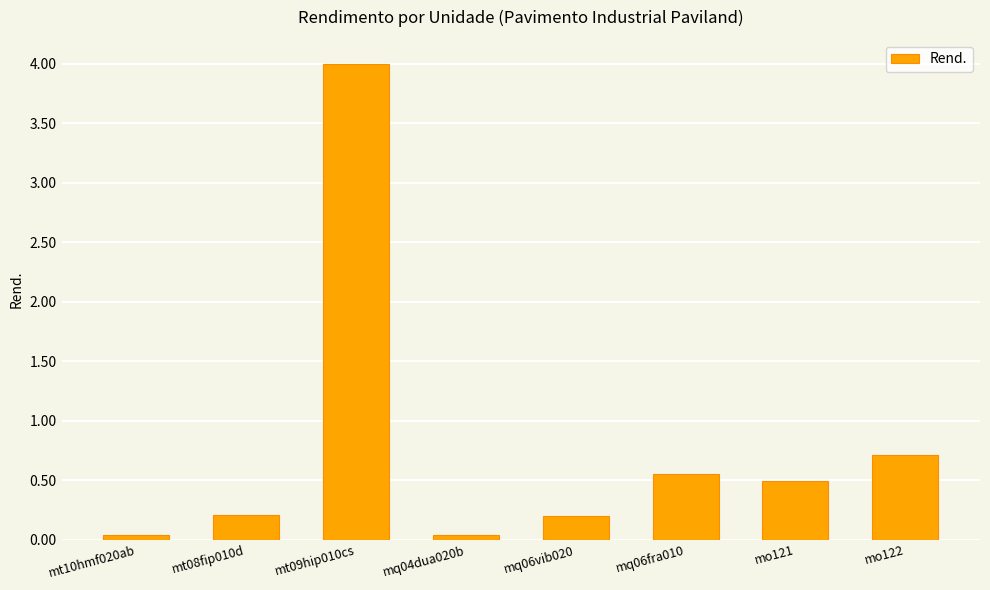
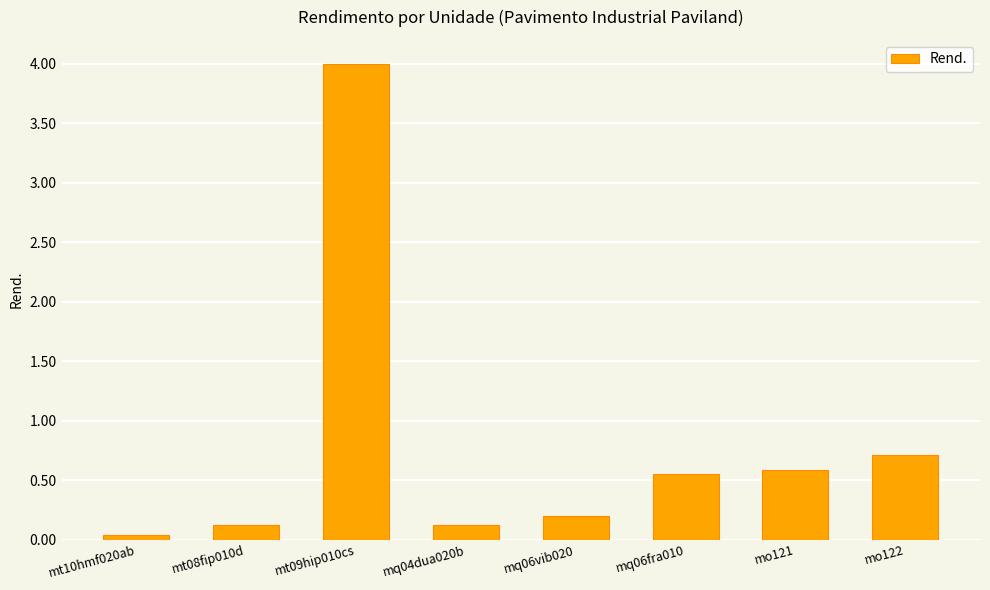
mt08fip010d: 0.21 -> 0.12
mq04dua020b: 0.04 -> 0.12
mo121: 0.49 -> 0.59
